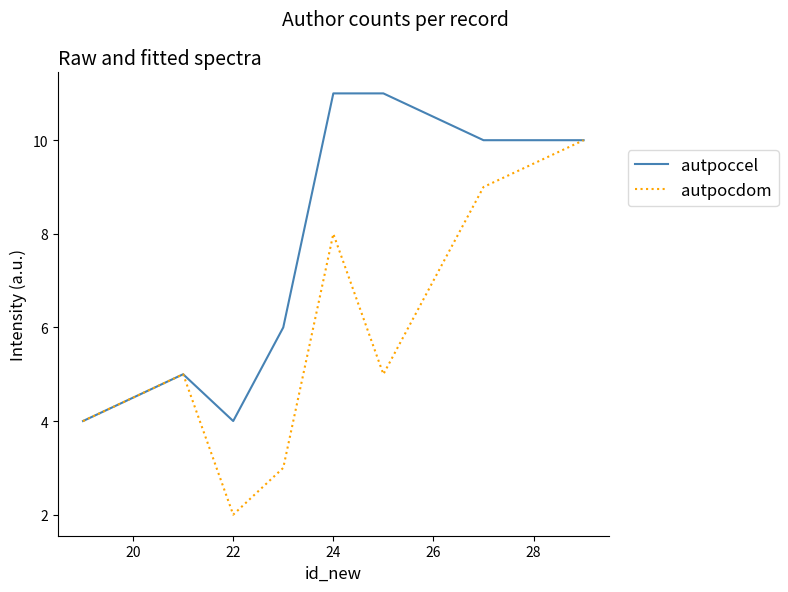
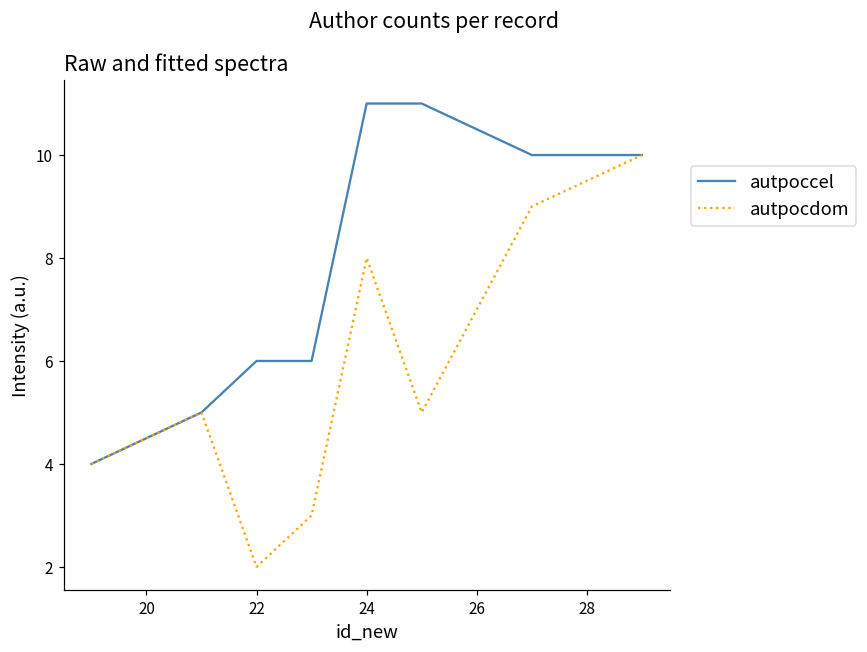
autpoccel, 22: 4 -> 6
